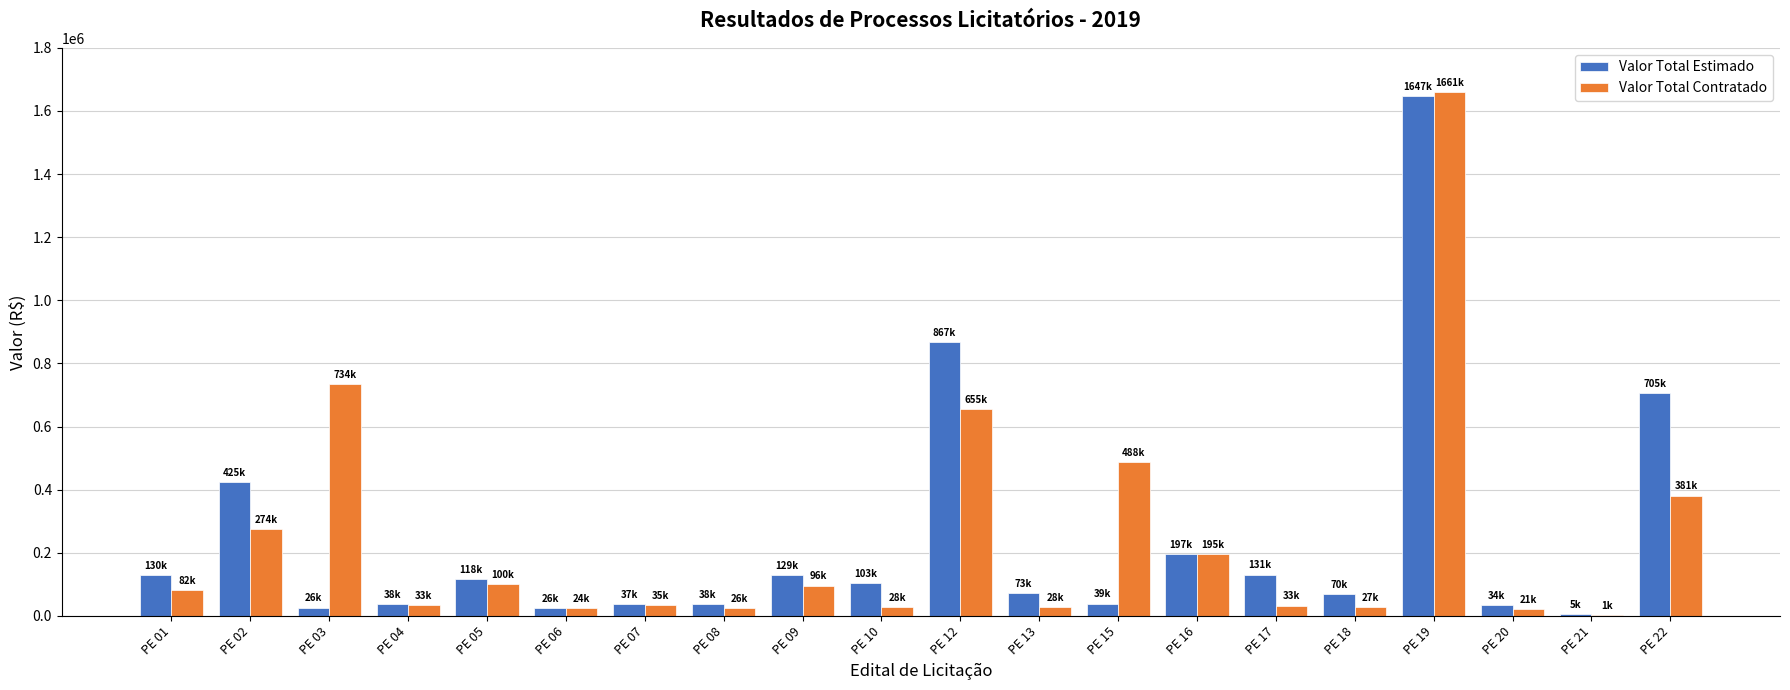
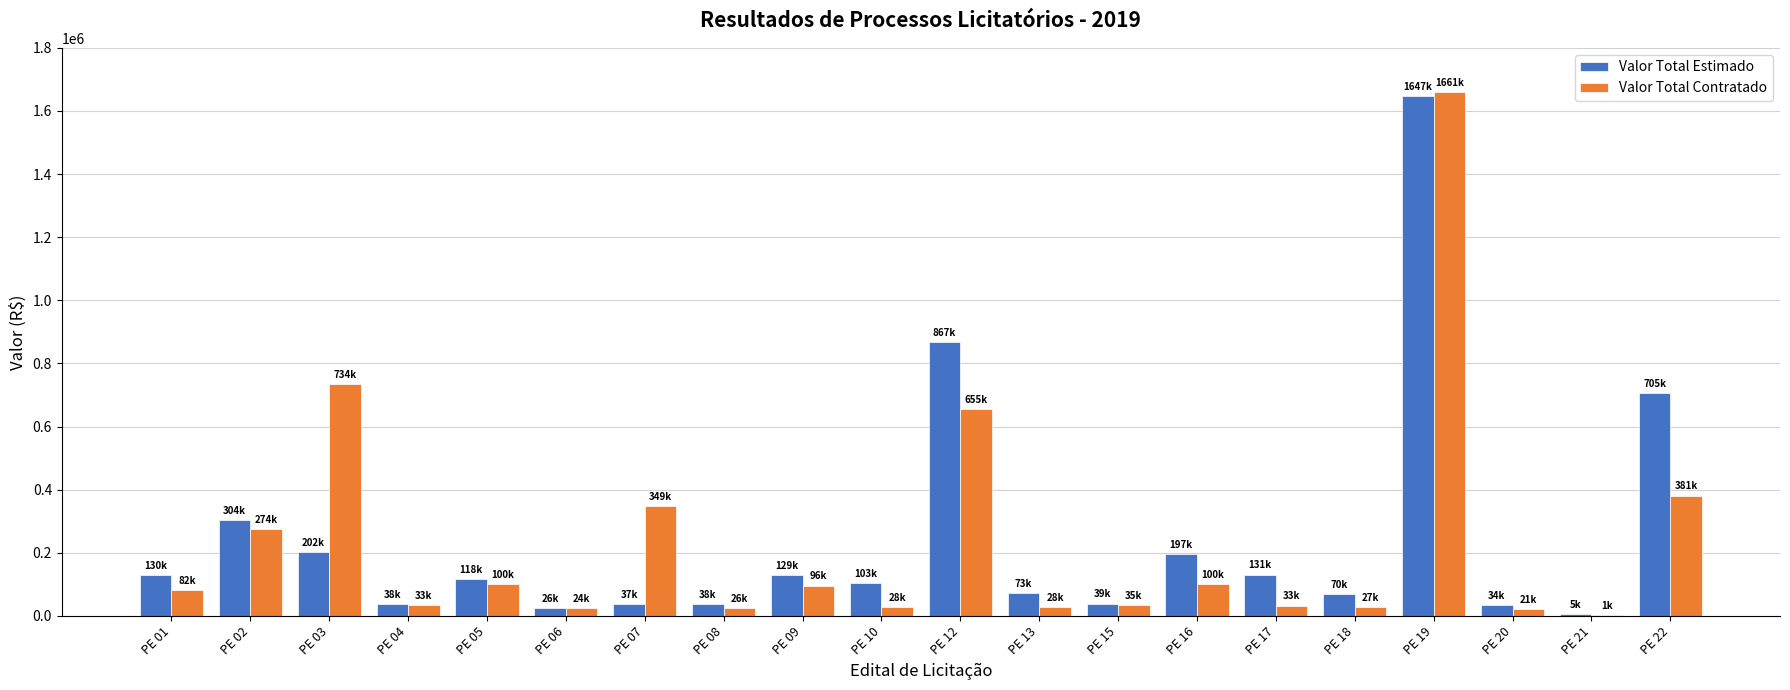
Valor Total Estimado, PE 02: 425k -> 304k
Valor Total Estimado, PE 03: 26k -> 202k
Valor Total Contratado, PE 07: 35k -> 349k
Valor Total Contratado, PE 15: 488k -> 35k
Valor Total Contratado, PE 16: 195k -> 100k
